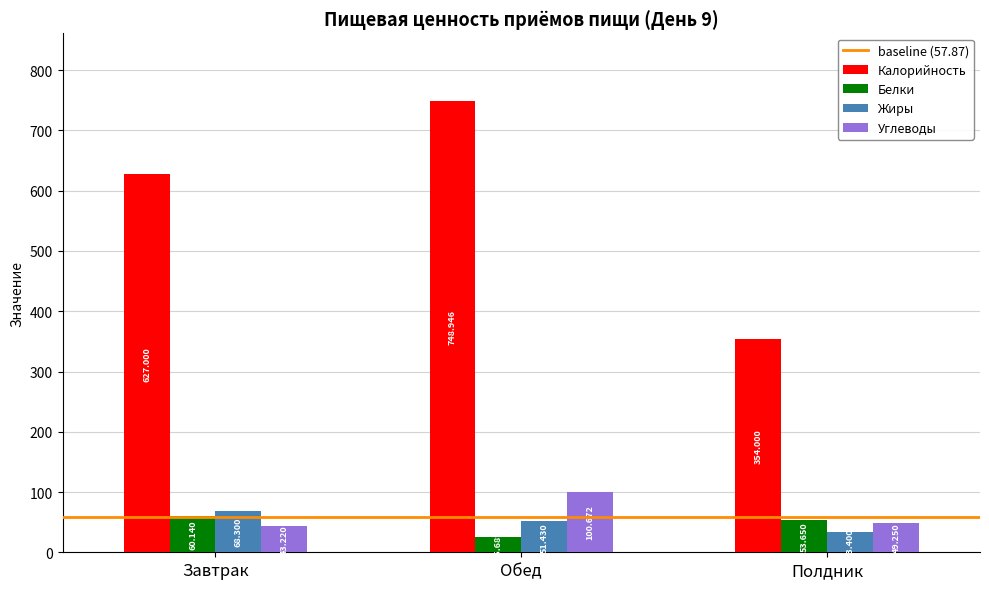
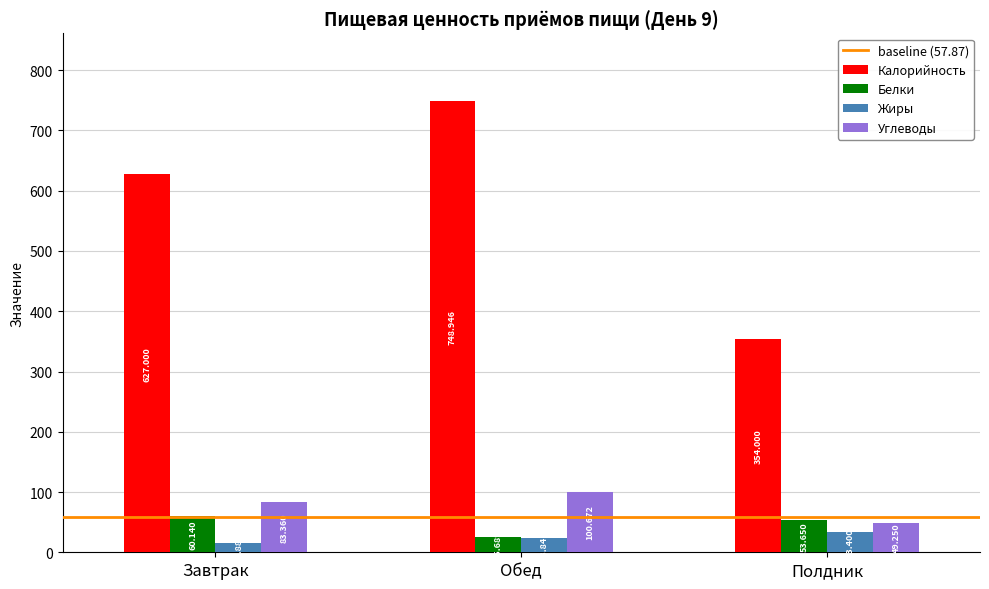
Жиры, Завтрак: 70 -> 20
Углеводы, Завтрак: 43.220 -> 83.360
Жиры, Обед: 50 -> 20
